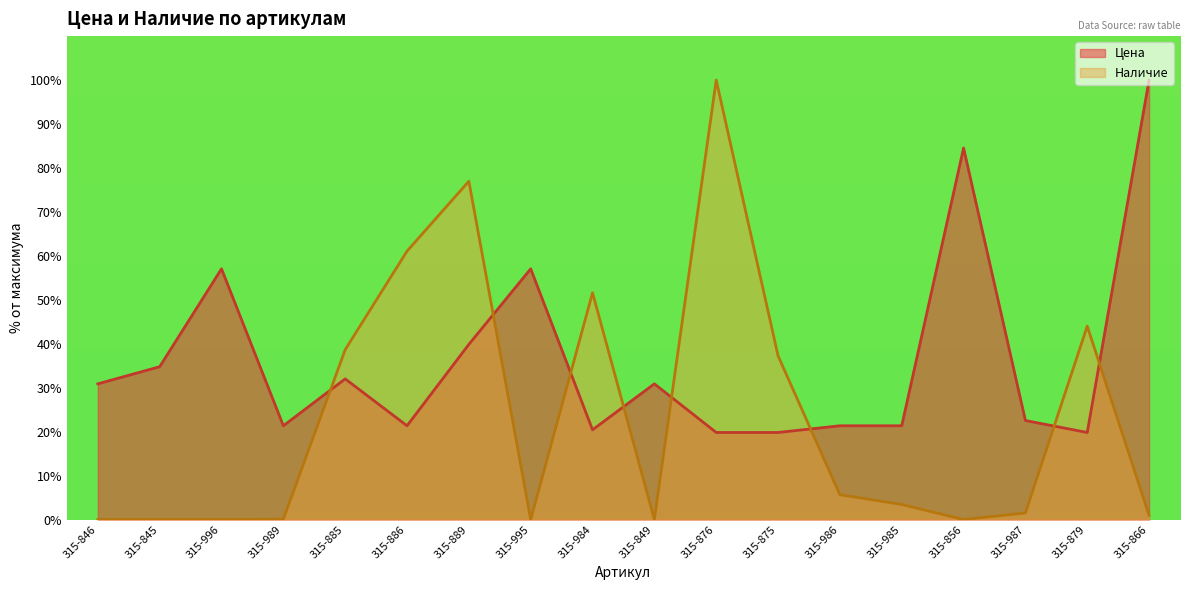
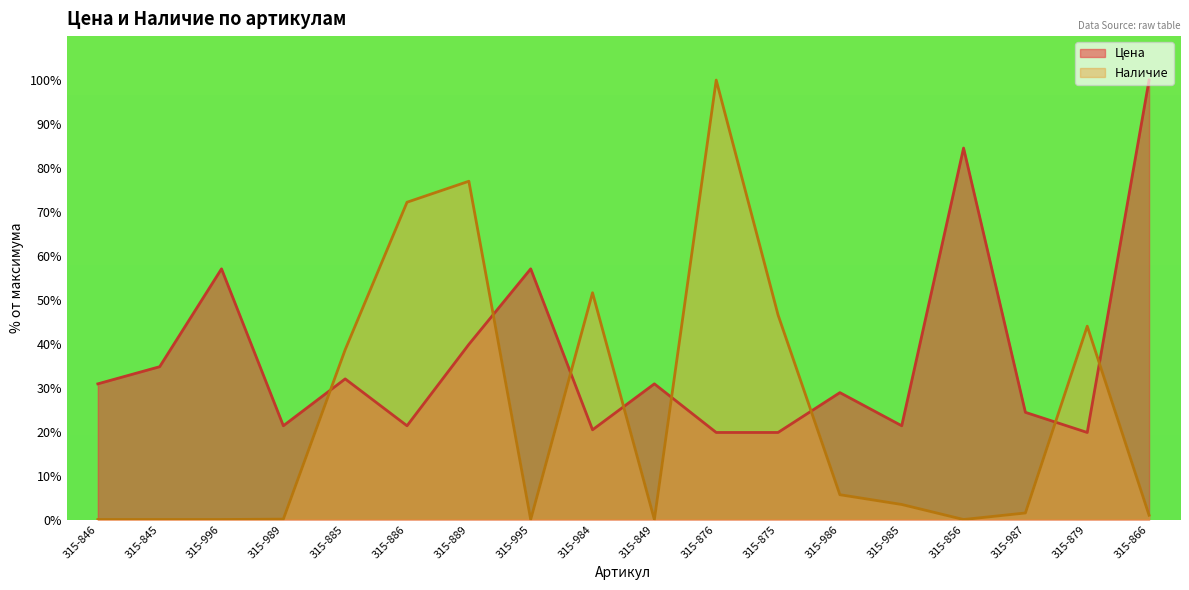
Наличие, 315-886: 61% -> 72%
Наличие, 315-875: 37% -> 47%
Цена, 315-986: 21% -> 29%
Цена, 315-987: 23% -> 24%
